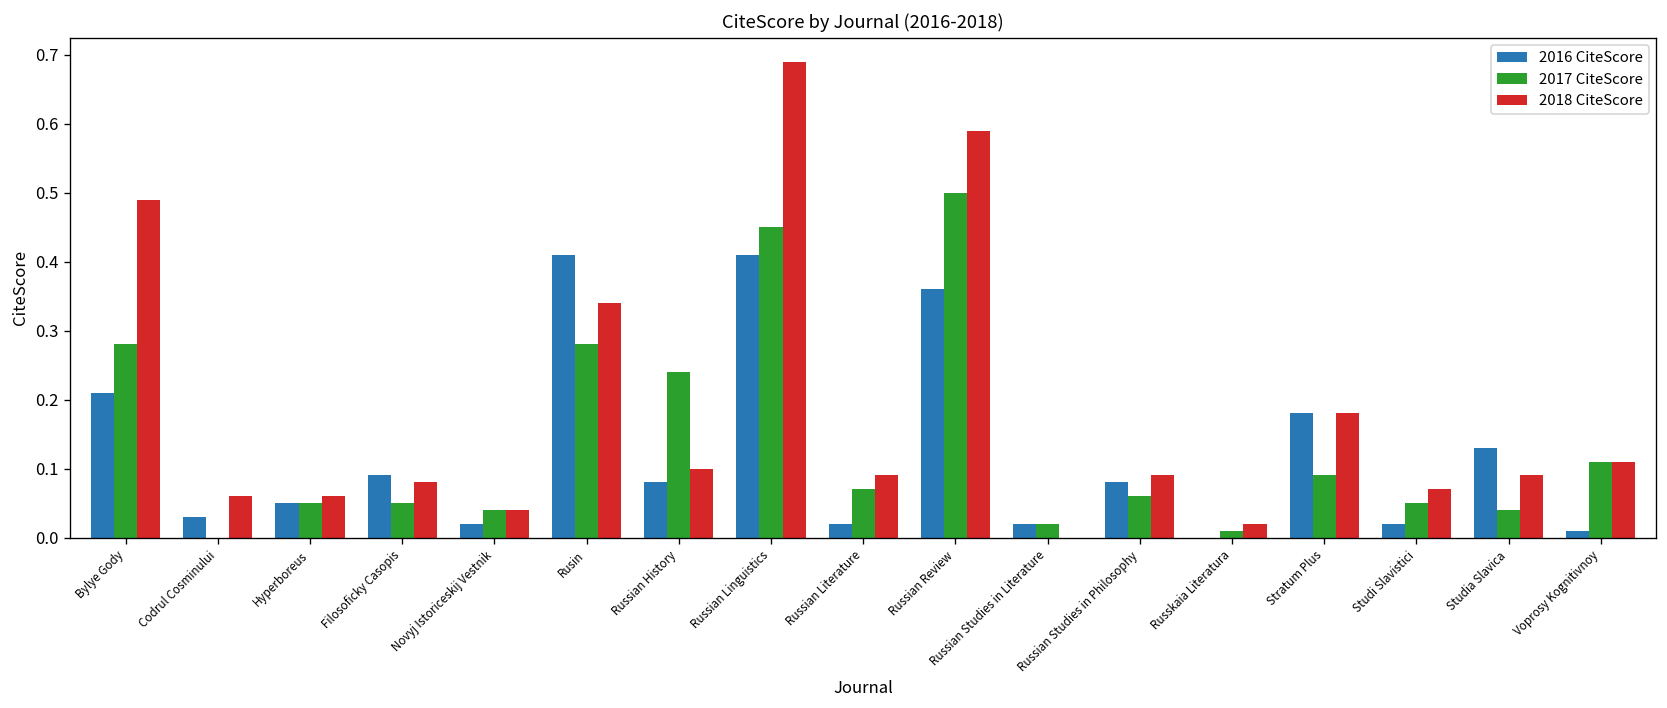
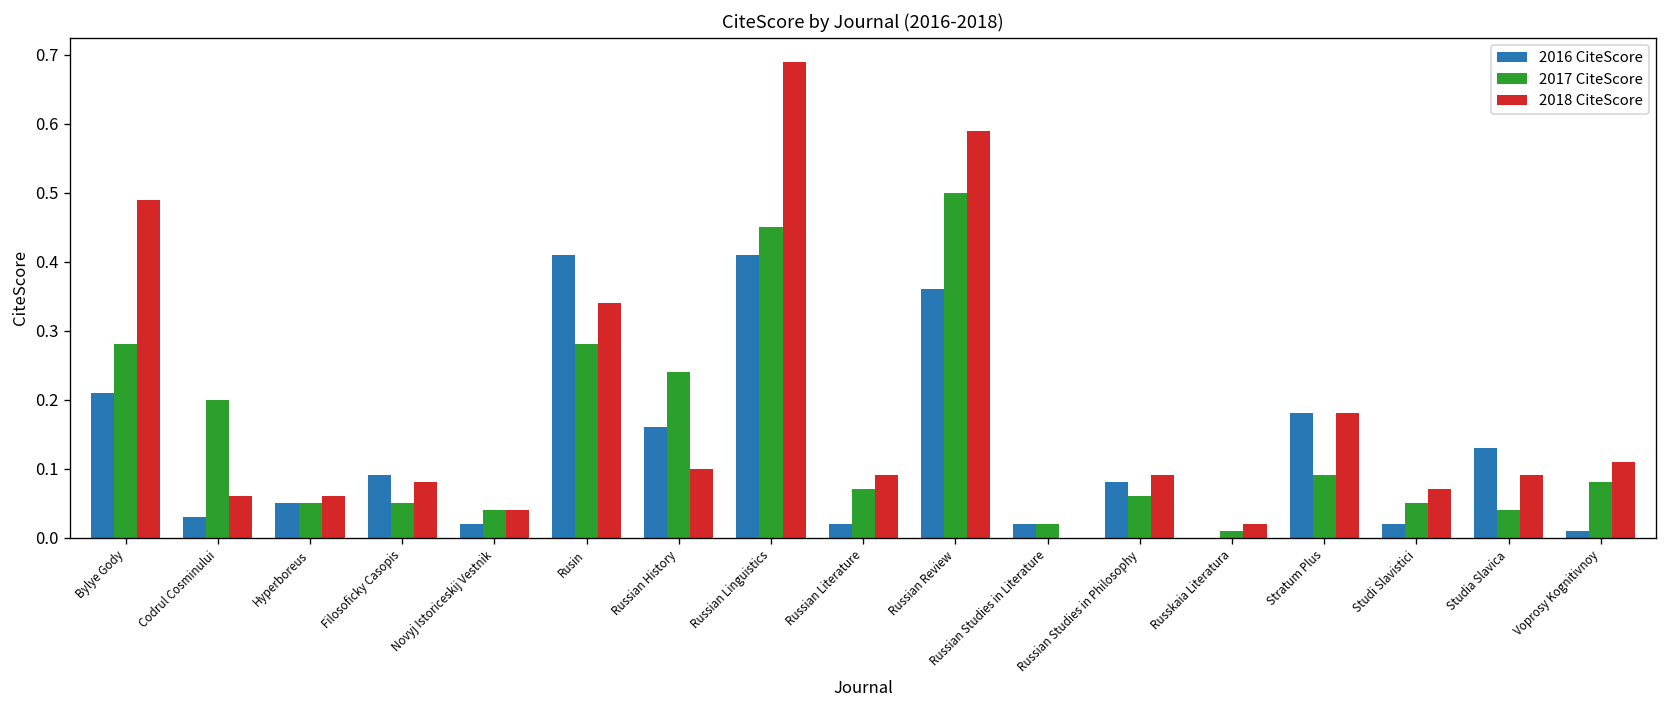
2017 CiteScore, Codrul Cosminului: 0.0 -> 0.2
2016 CiteScore, Russian History: 0.08 -> 0.16
2017 CiteScore, Voprosy Kognitivnoy: 0.11 -> 0.08
